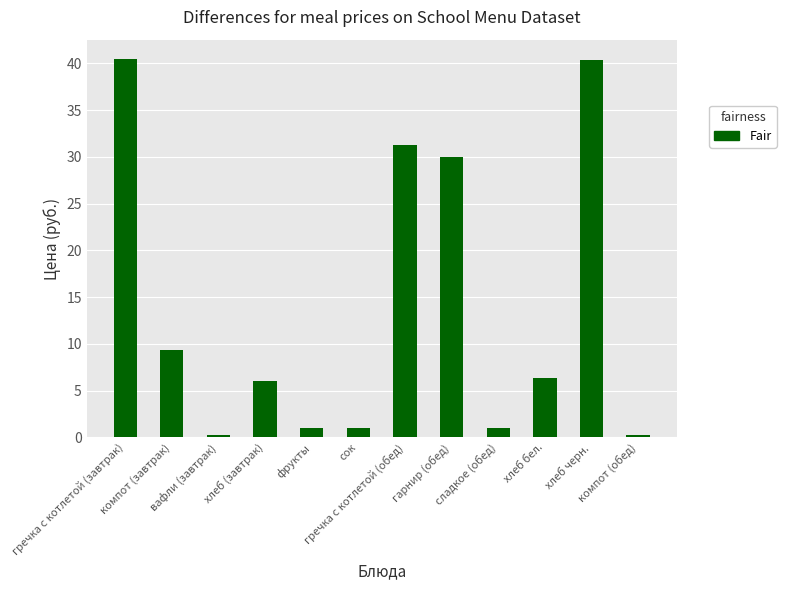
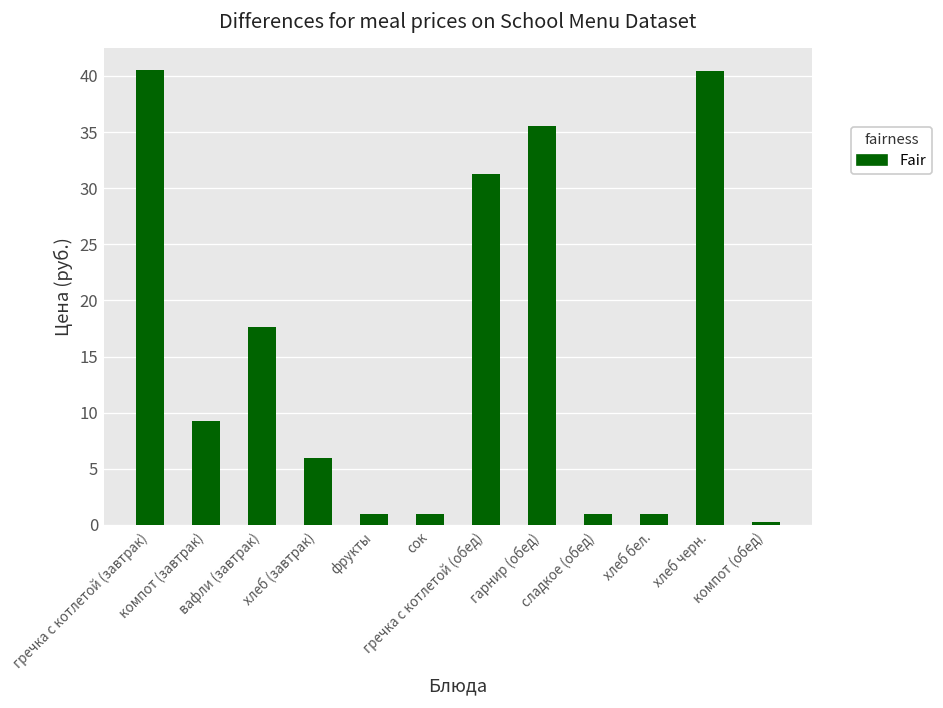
вафли (завтрак): 0 -> 18
гарнир (обед): 30 -> 36
хлеб бел.: 6 -> 1
